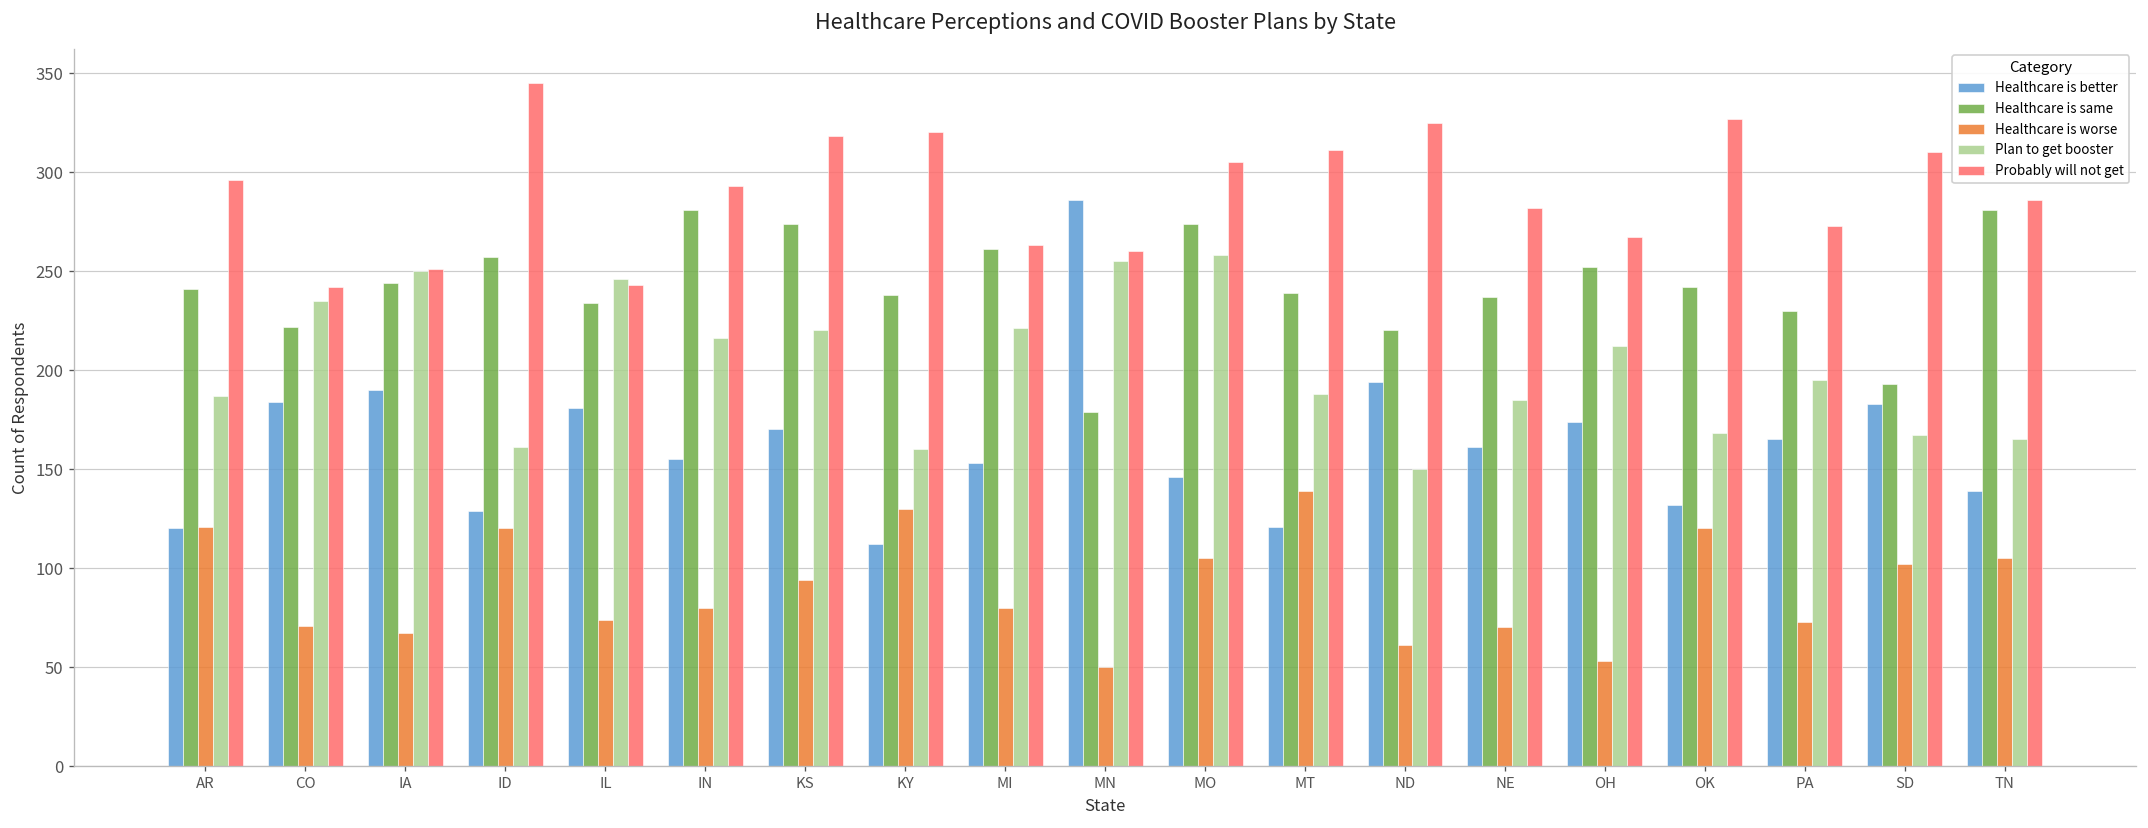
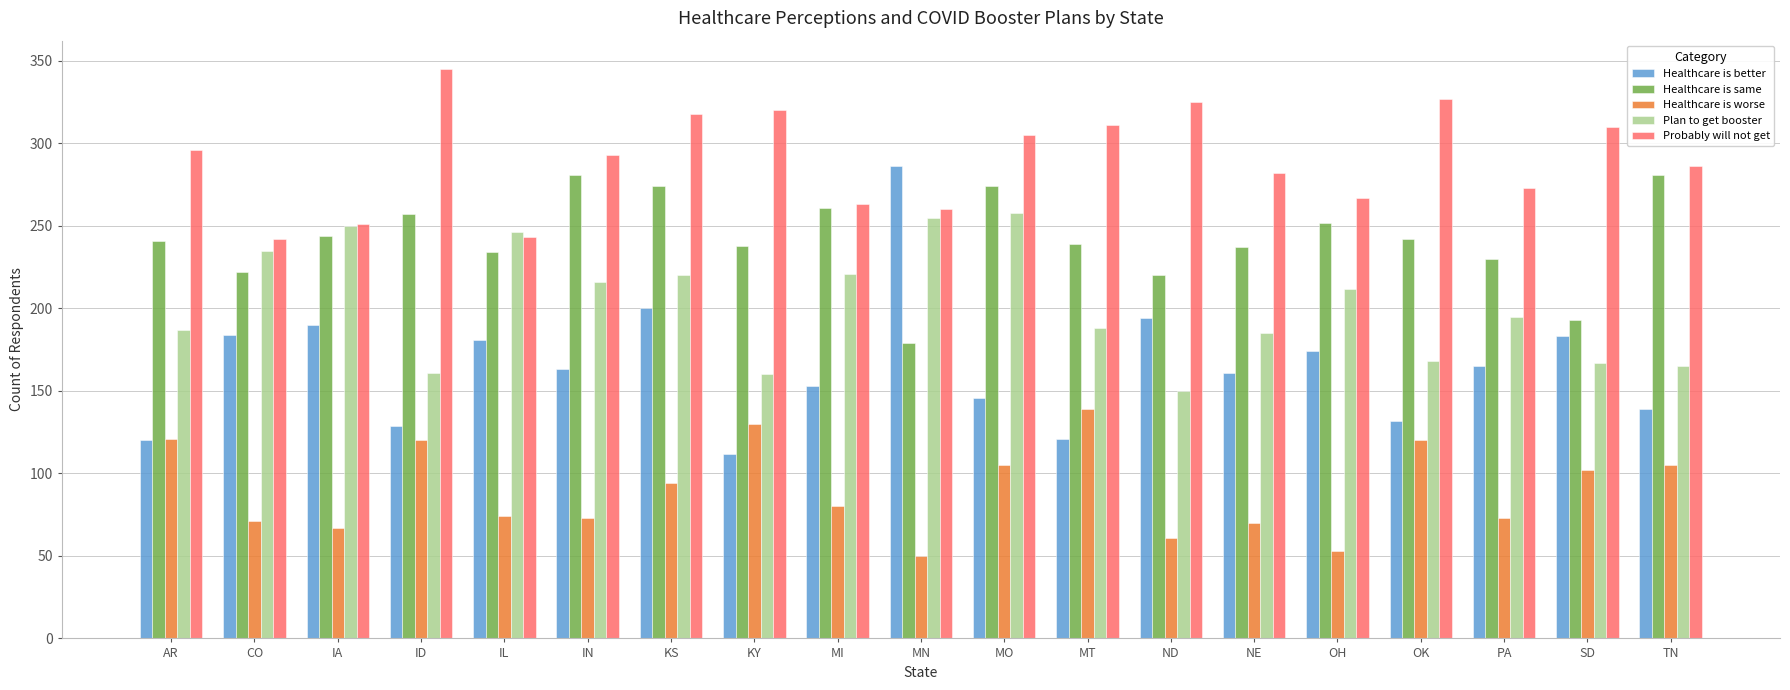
Healthcare is better, IN: 155 -> 163
Healthcare is worse, IN: 80 -> 73
Healthcare is better, KS: 170 -> 200
